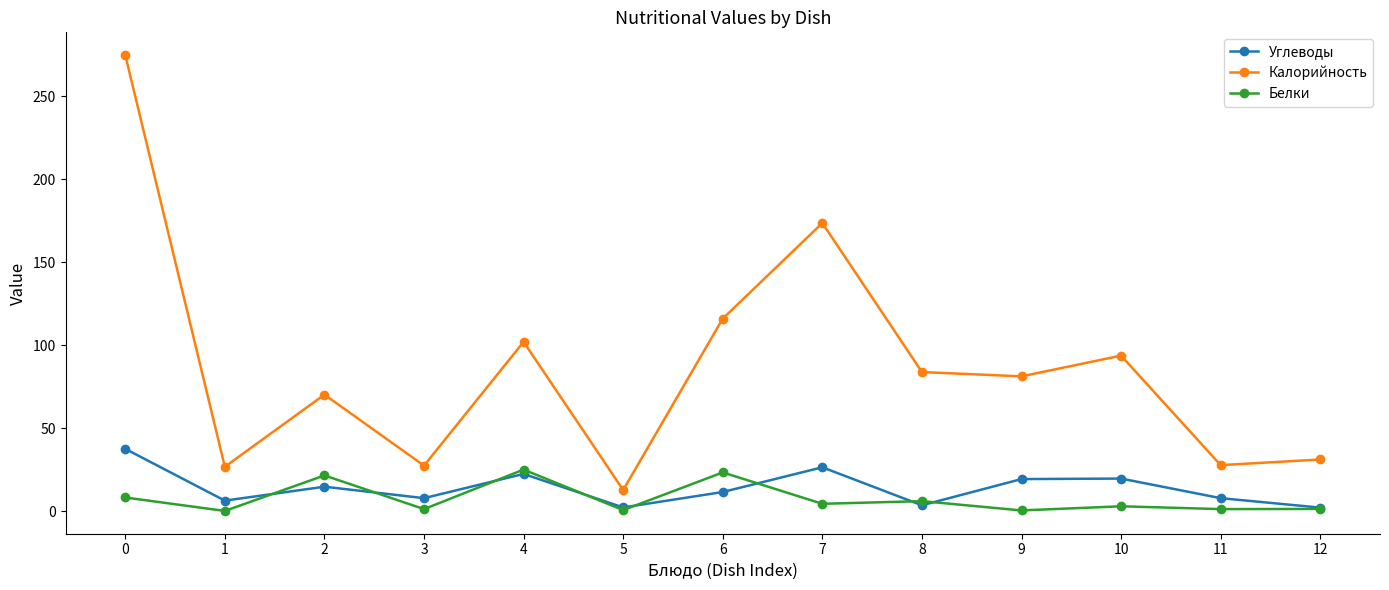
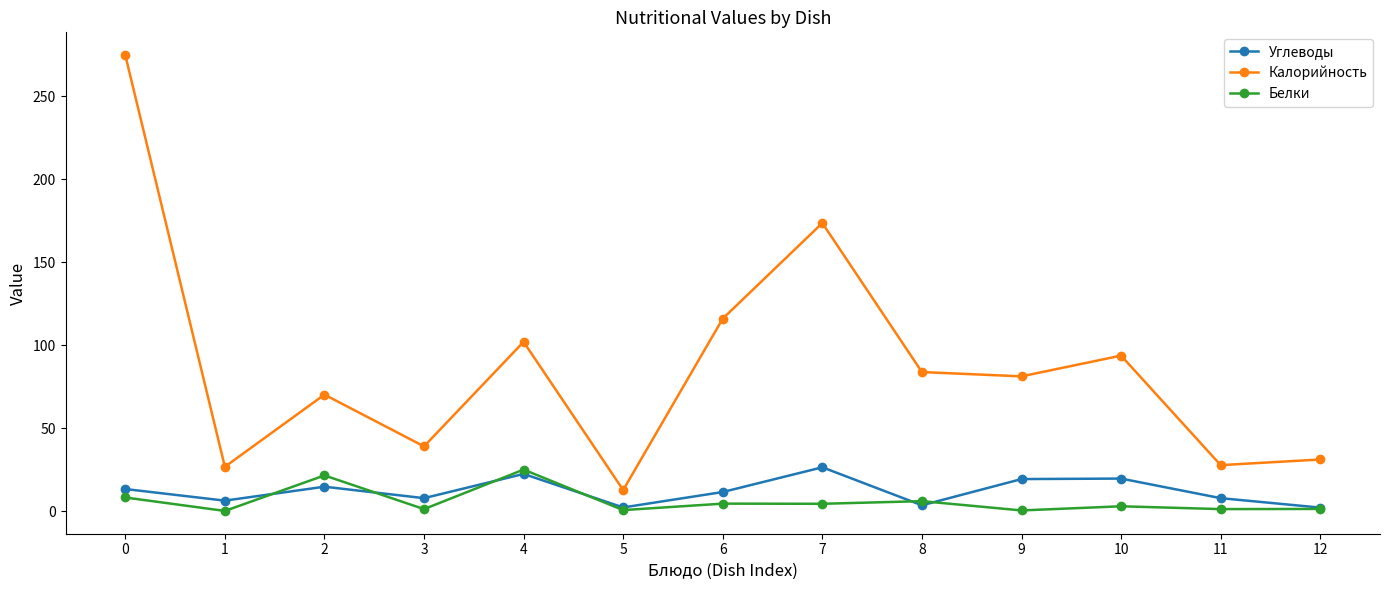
Углеводы, 0: 38 -> 13
Калорийность, 3: 28 -> 39
Белки, 6: 23 -> 5
